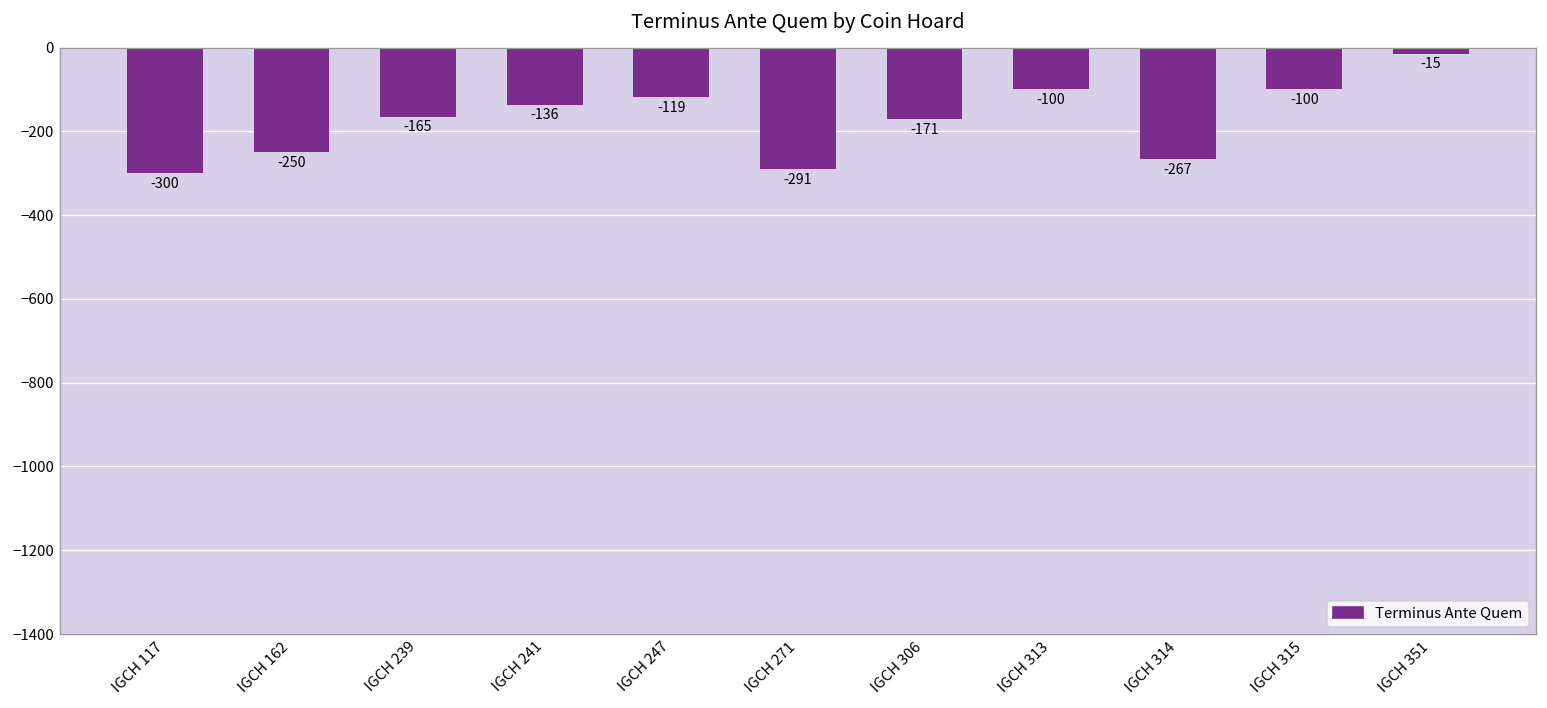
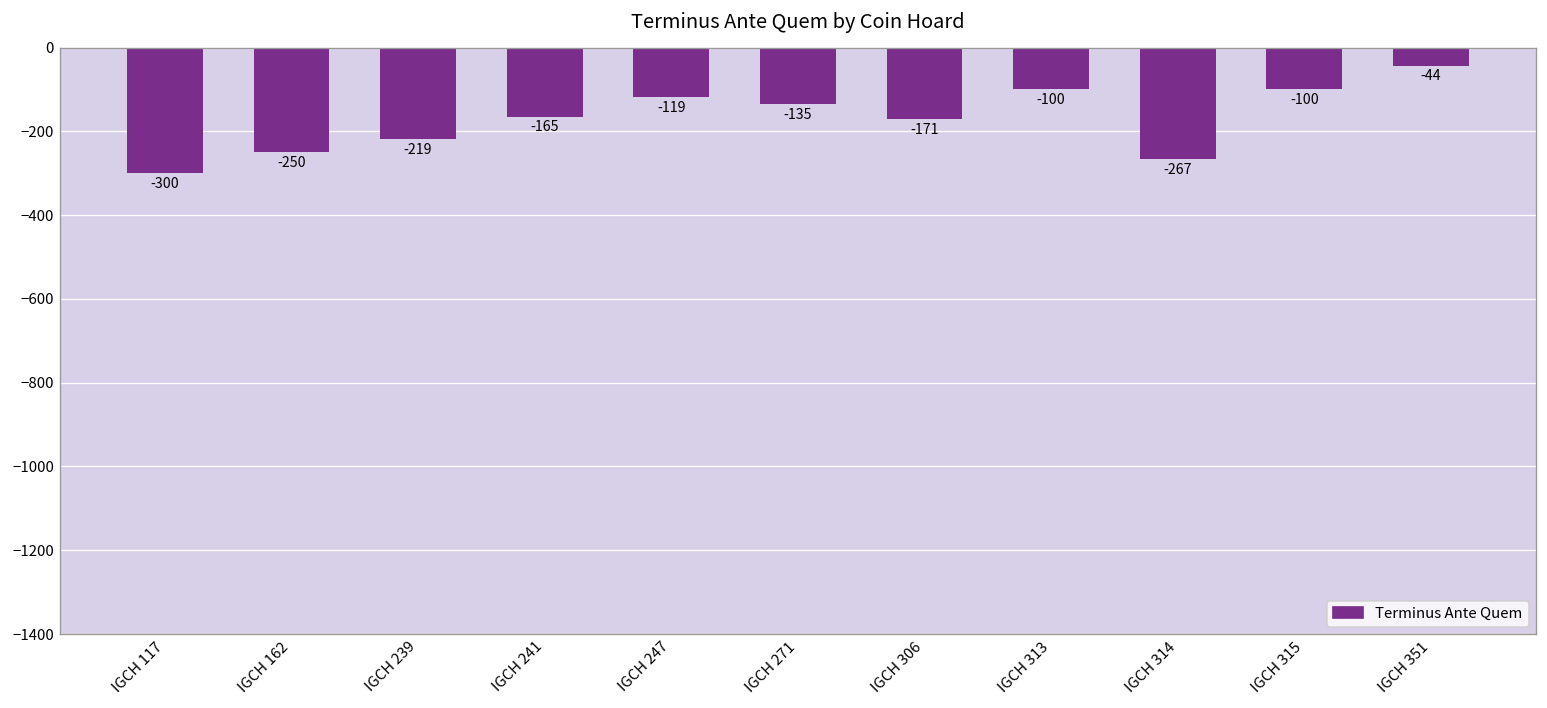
IGCH 239: -165 -> -219
IGCH 241: -136 -> -165
IGCH 271: -291 -> -135
IGCH 351: -15 -> -44
